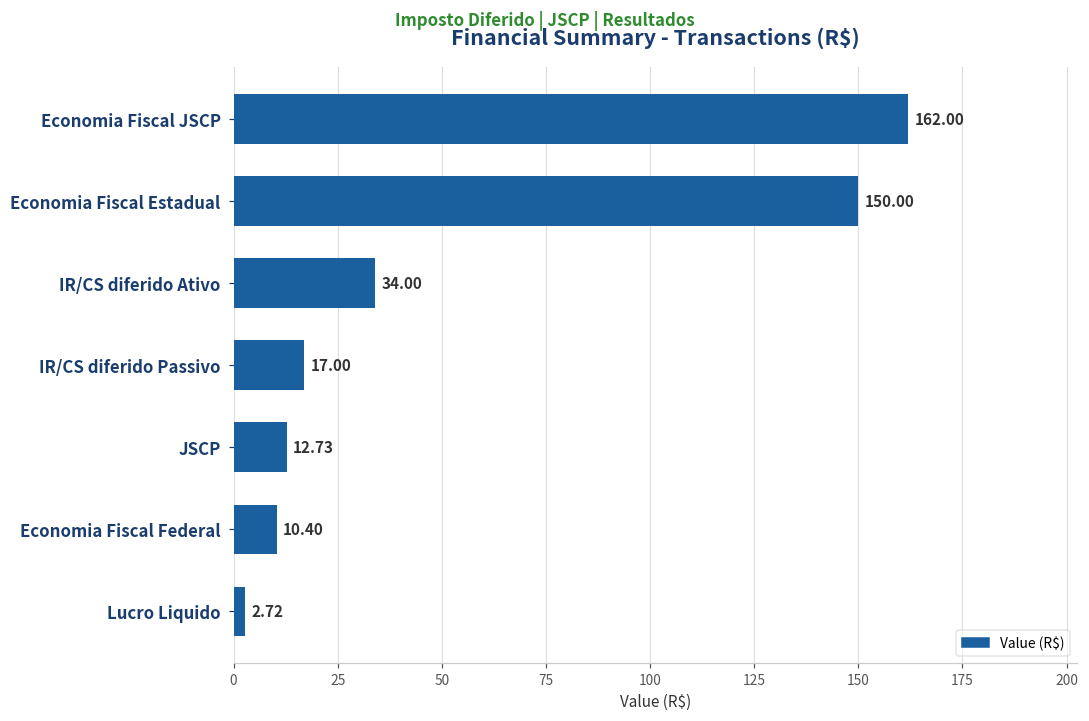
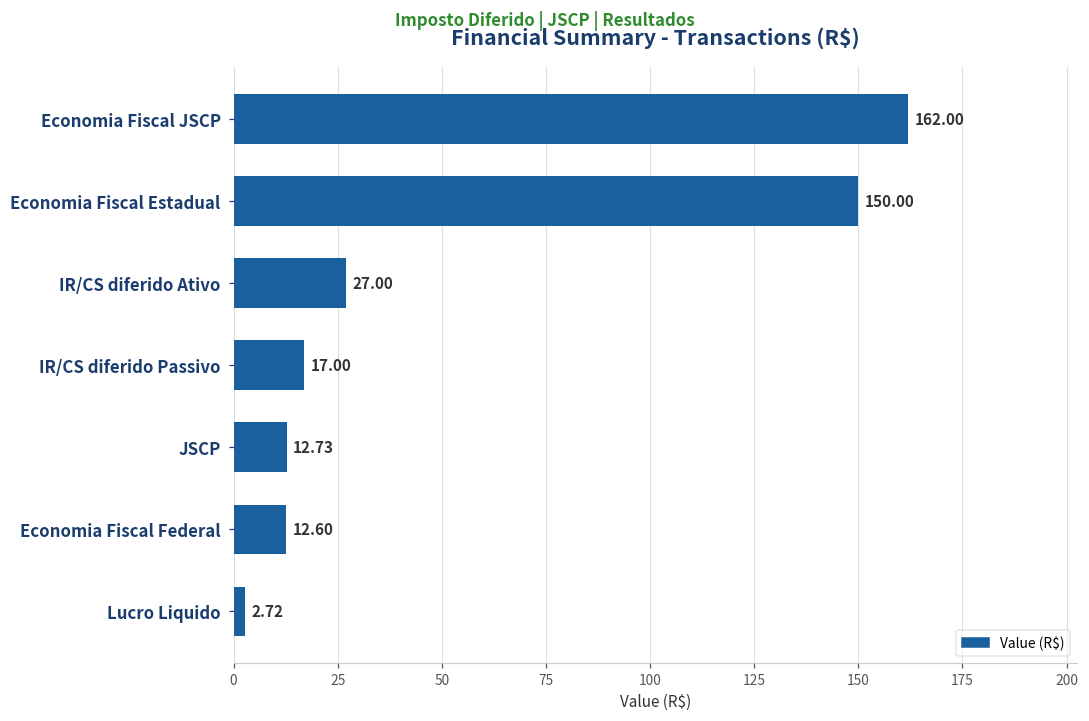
IR/CS diferido Ativo: 34.00 -> 27.00
Economia Fiscal Federal: 10.40 -> 12.60
